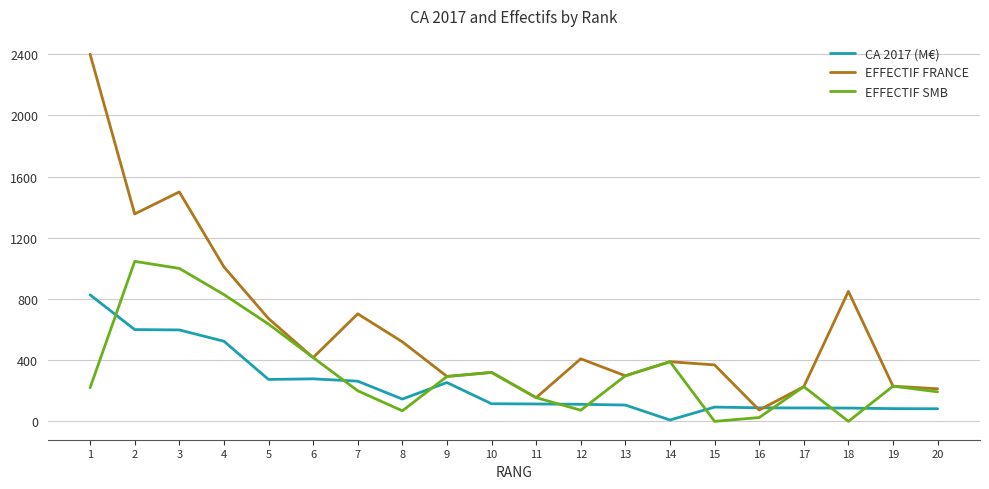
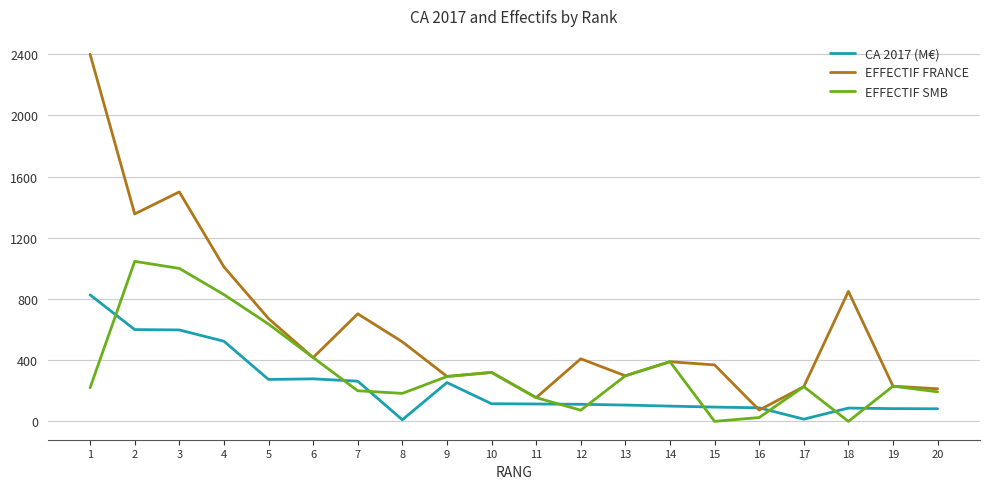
CA 2017 (M€), 8: 150 -> 10
EFFECTIF SMB, 8: 70 -> 180
CA 2017 (M€), 14: 10 -> 100
CA 2017 (M€), 17: 90 -> 10
